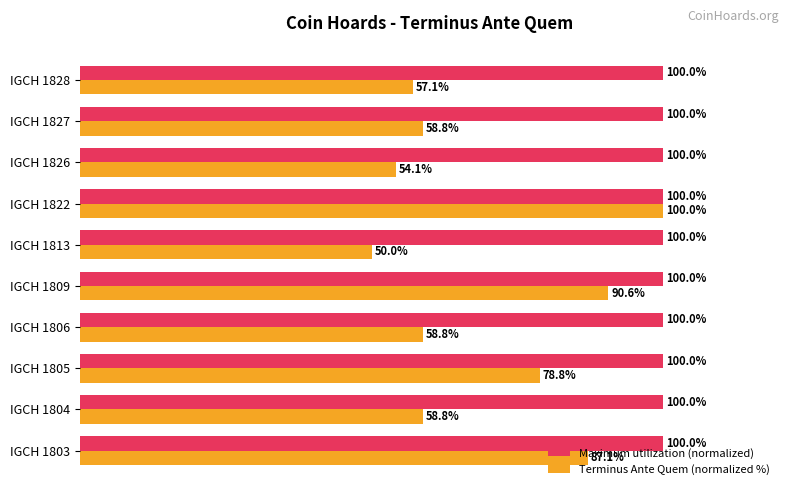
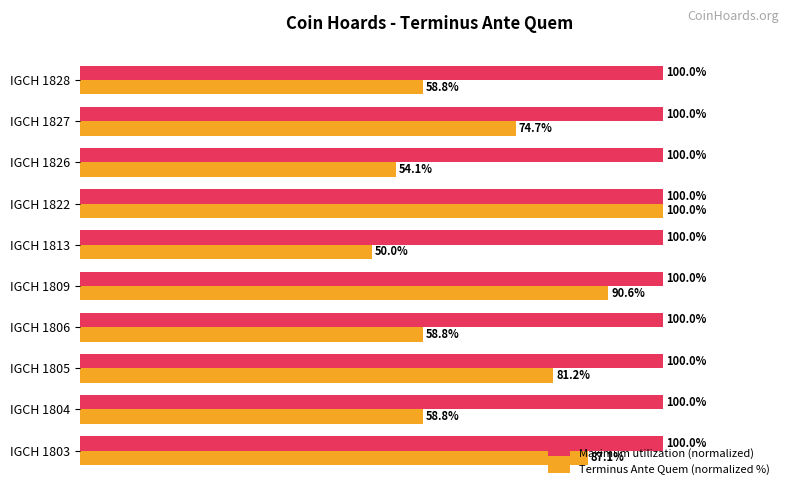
Terminus Ante Quem (normalized %), IGCH 1828: 57.1% -> 58.8%
Terminus Ante Quem (normalized %), IGCH 1827: 58.8% -> 74.7%
Terminus Ante Quem (normalized %), IGCH 1805: 78.8% -> 81.2%
